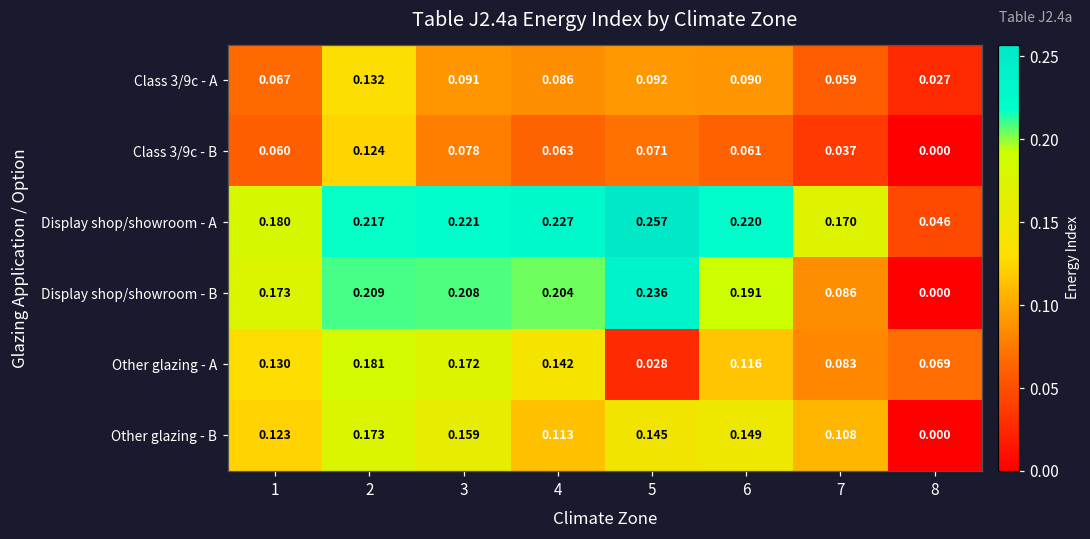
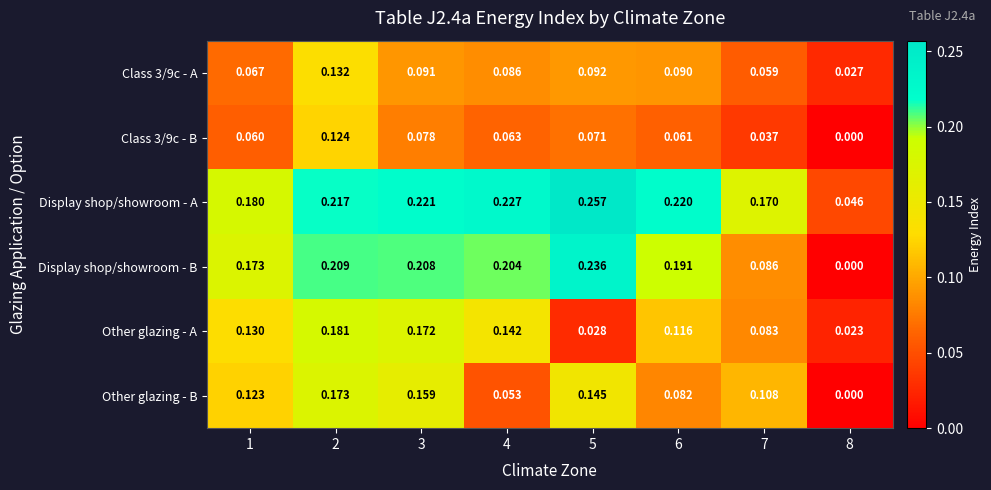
Other glazing - A, 8: 0.069 -> 0.023
Other glazing - B, 4: 0.113 -> 0.053
Other glazing - B, 6: 0.149 -> 0.082
